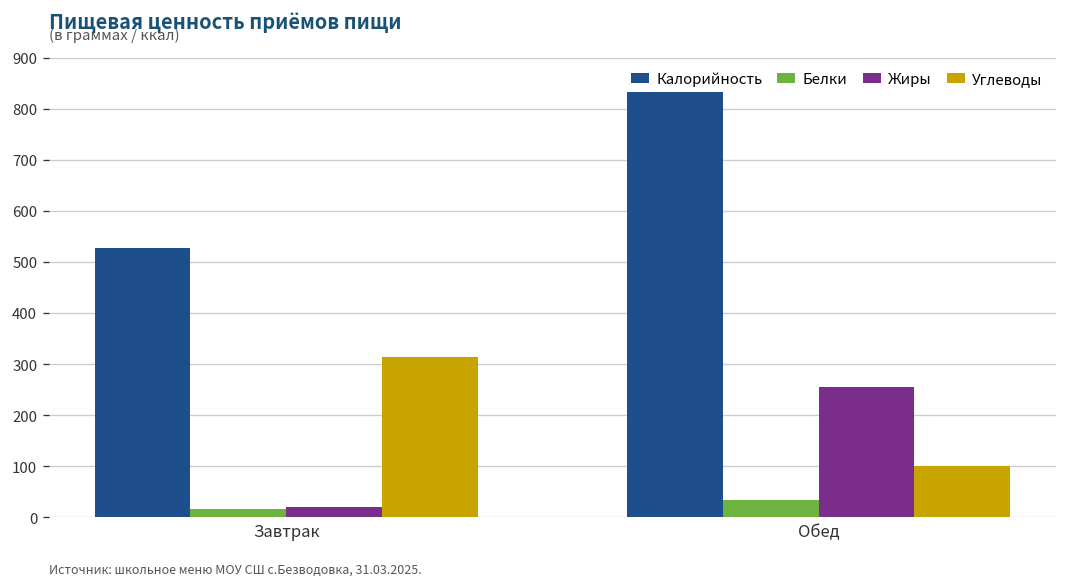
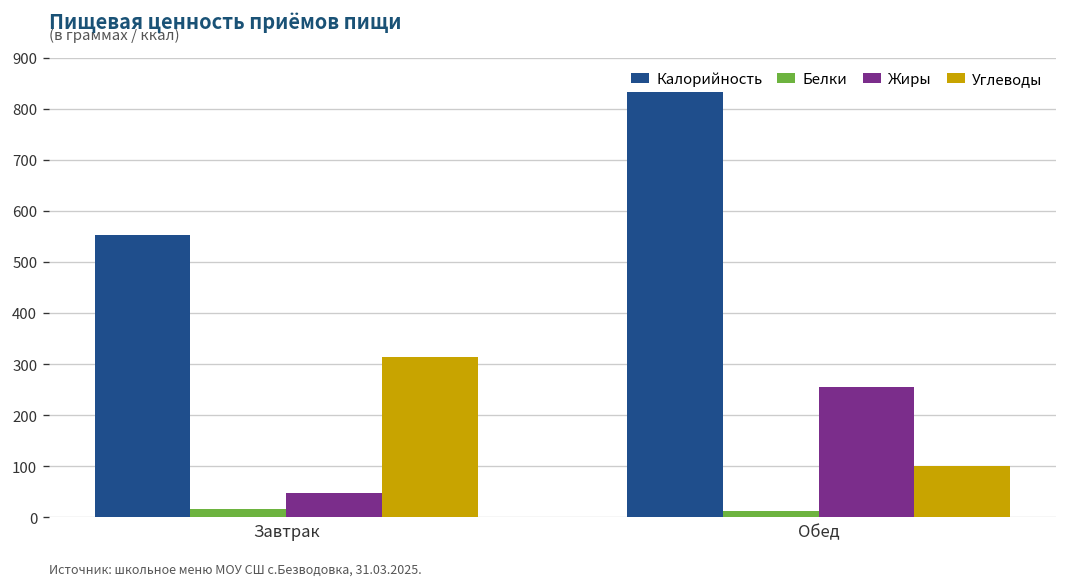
Калорийность, Завтрак: 530 -> 550
Жиры, Завтрак: 20 -> 50
Белки, Обед: 30 -> 10
